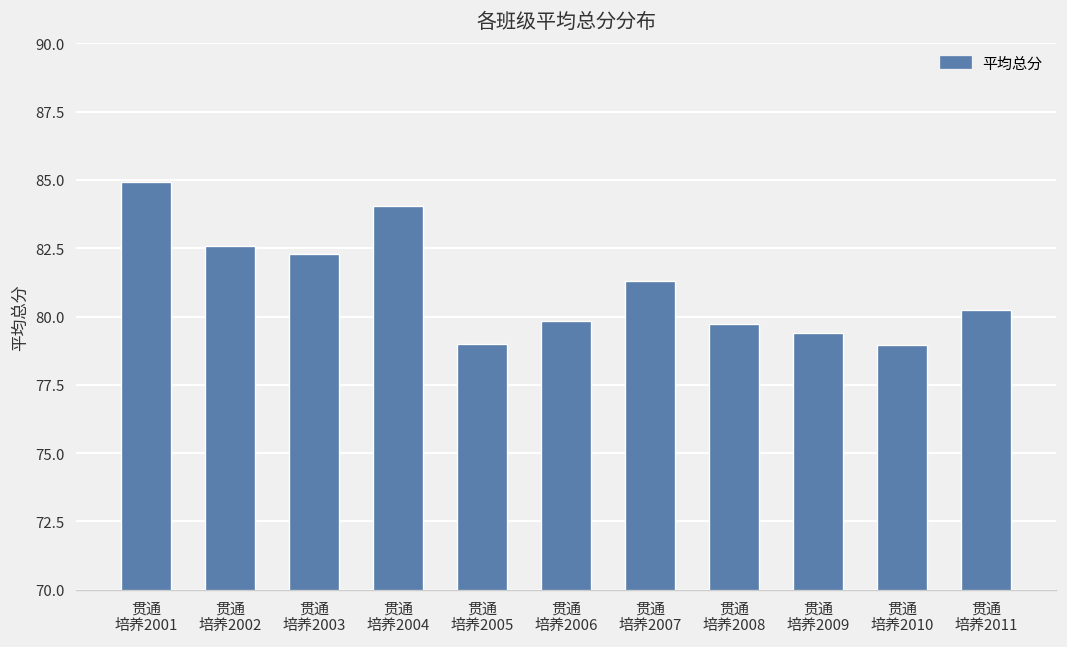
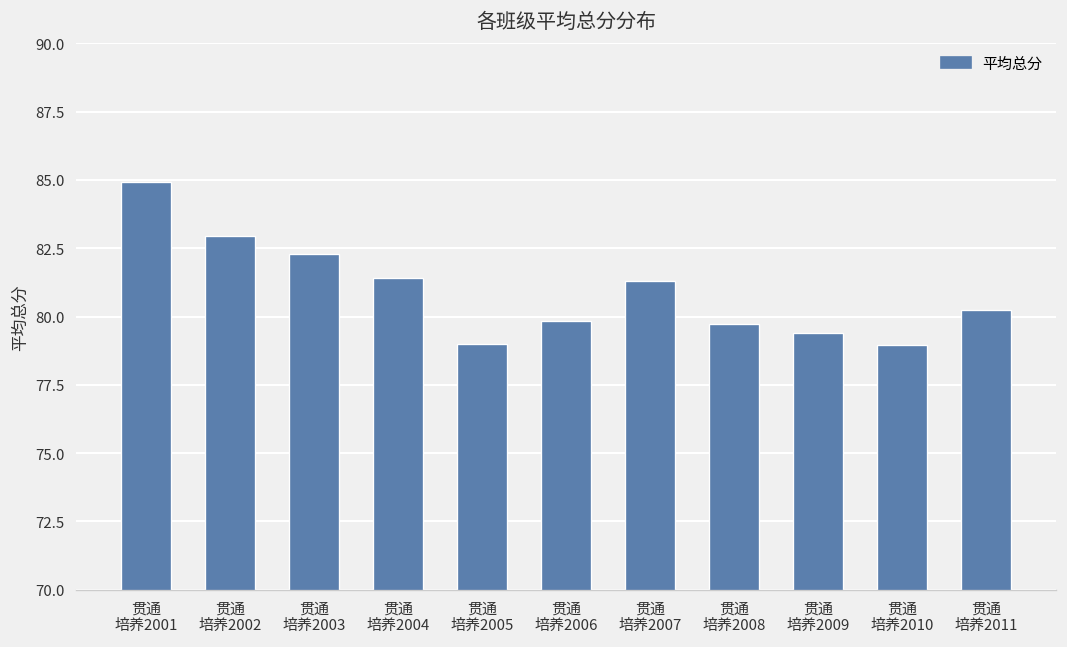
贯通 培养2002: 82.6 -> 83.0
贯通 培养2004: 84.1 -> 81.4
